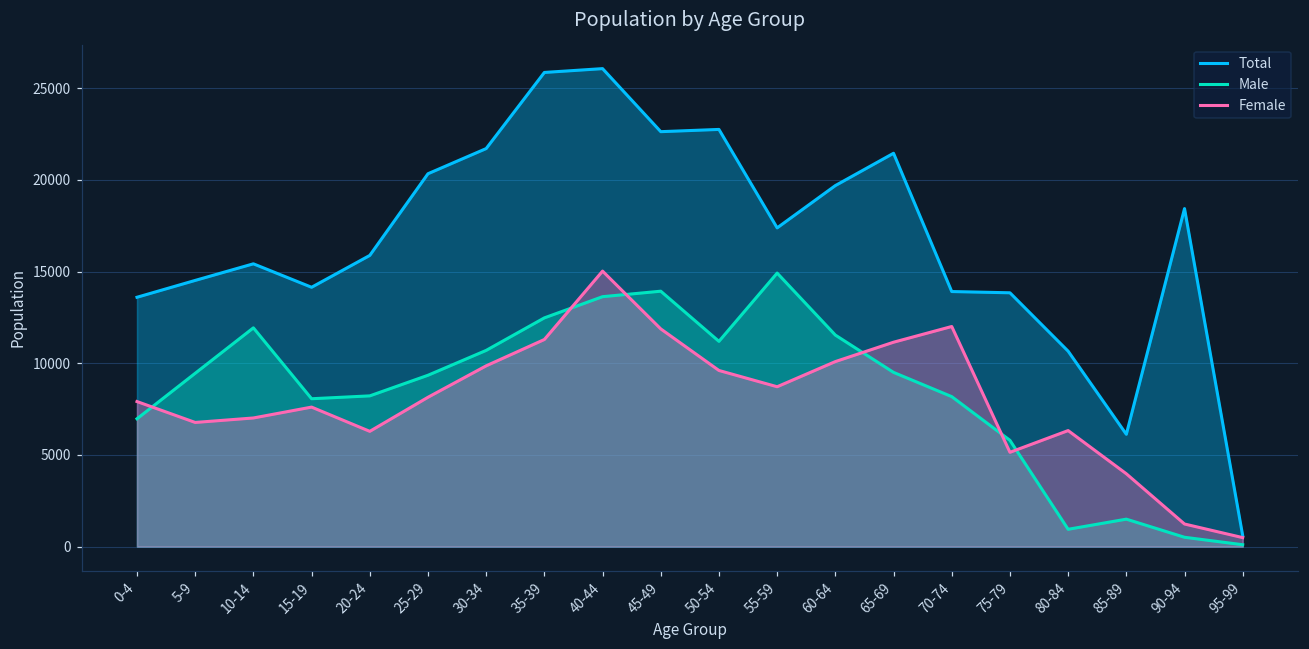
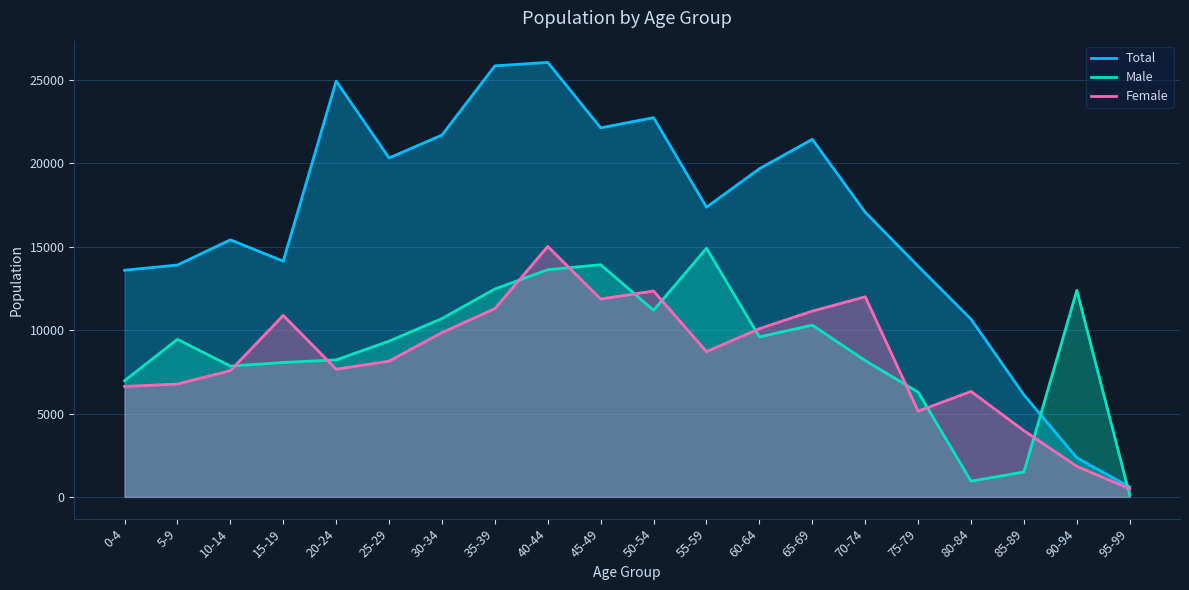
Female, 0-4: 7900 -> 6600
Total, 5-9: 14500 -> 13900
Male, 10-14: 11900 -> 7800
Female, 10-14: 7000 -> 7600
Female, 15-19: 7600 -> 10900
Total, 20-24: 15900 -> 24900
Female, 20-24: 6300 -> 7700
Total, 45-49: 22600 -> 22100
Female, 50-54: 9600 -> 12300
Male, 60-64: 11500 -> 9600
Male, 65-69: 9500 -> 10300
Total, 70-74: 13900 -> 17100
Male, 75-79: 5800 -> 6300
Total, 90-94: 18400 -> 2300
Male, 90-94: 500 -> 12400
Female, 90-94: 1200 -> 1800
